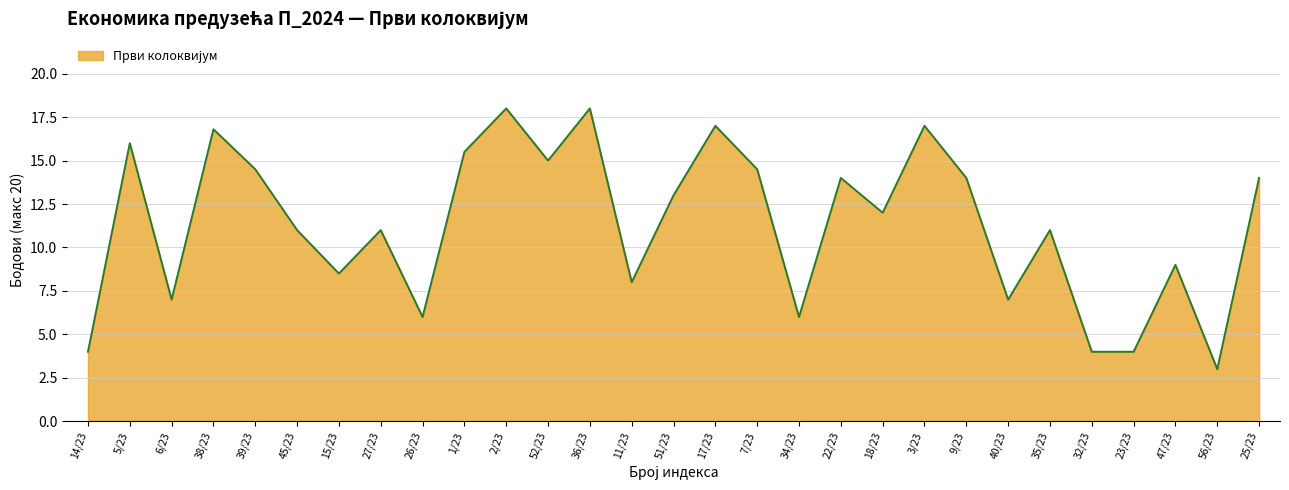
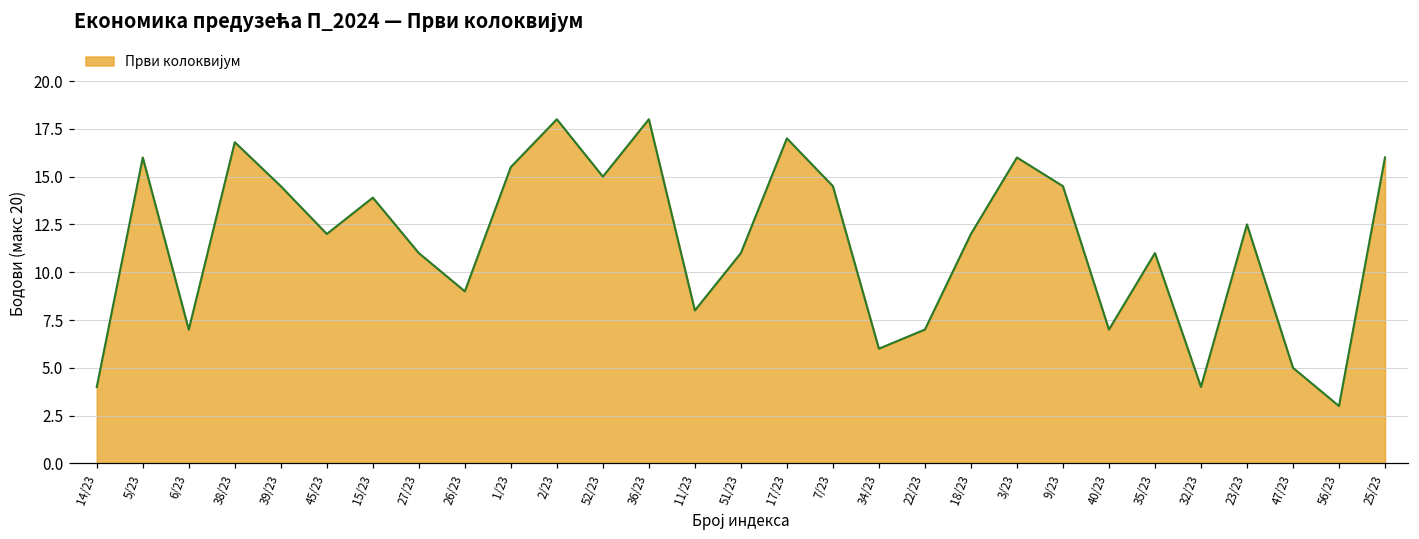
45/23: 11 -> 12
15/23: 8.5 -> 13.9
26/23: 6 -> 9
51/23: 13 -> 11
22/23: 14 -> 7
3/23: 17 -> 16
9/23: 14.0 -> 14.5
23/23: 4.0 -> 12.5
47/23: 9 -> 5
25/23: 14 -> 16
